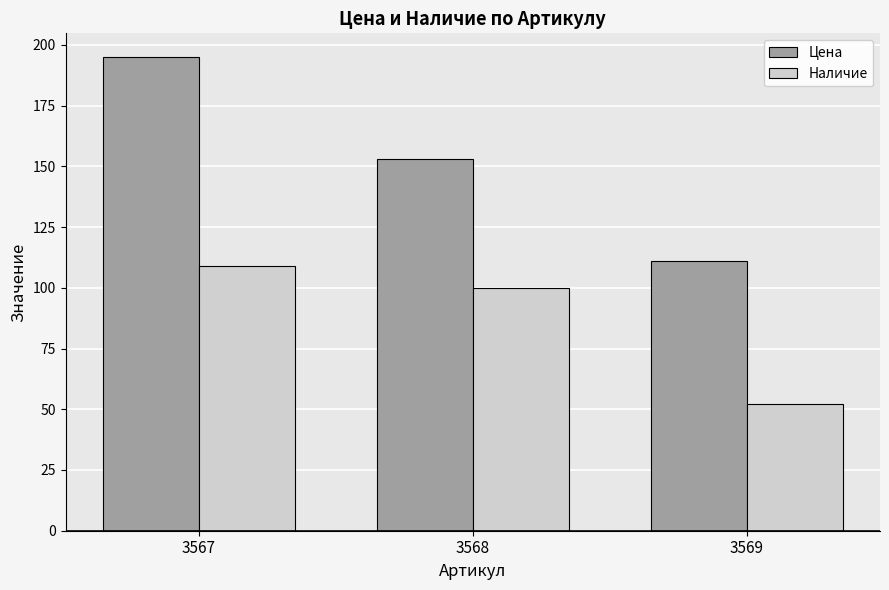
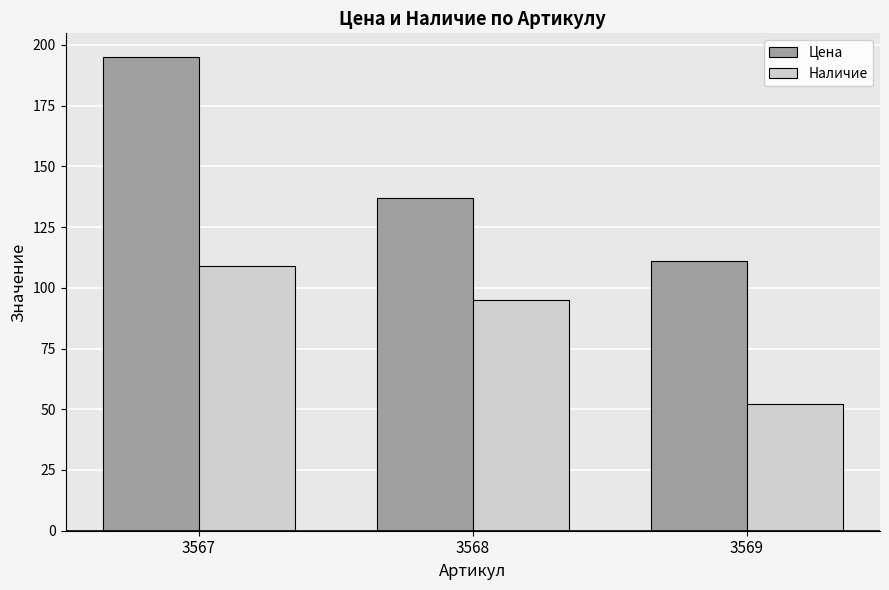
Цена, 3568: 153 -> 137
Наличие, 3568: 100 -> 95
